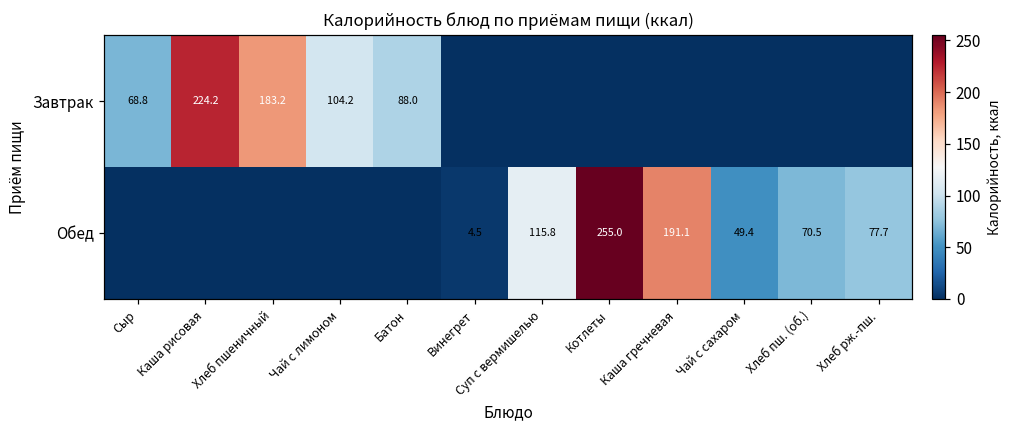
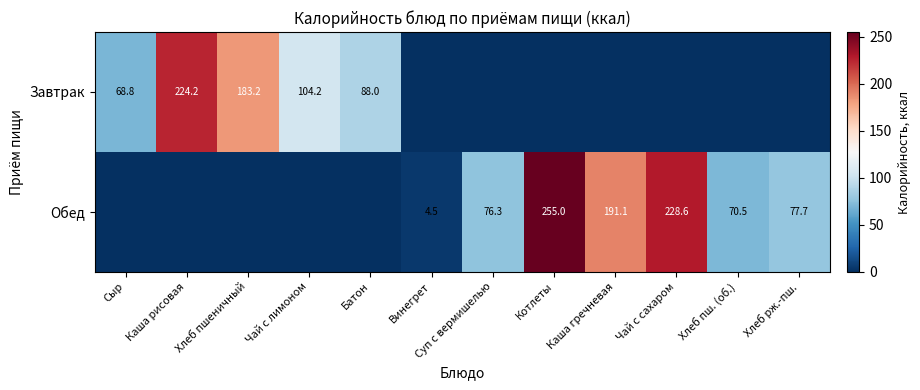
Обед, Суп с вермишелью: 115.8 -> 76.3
Обед, Чай с сахаром: 49.4 -> 228.6
